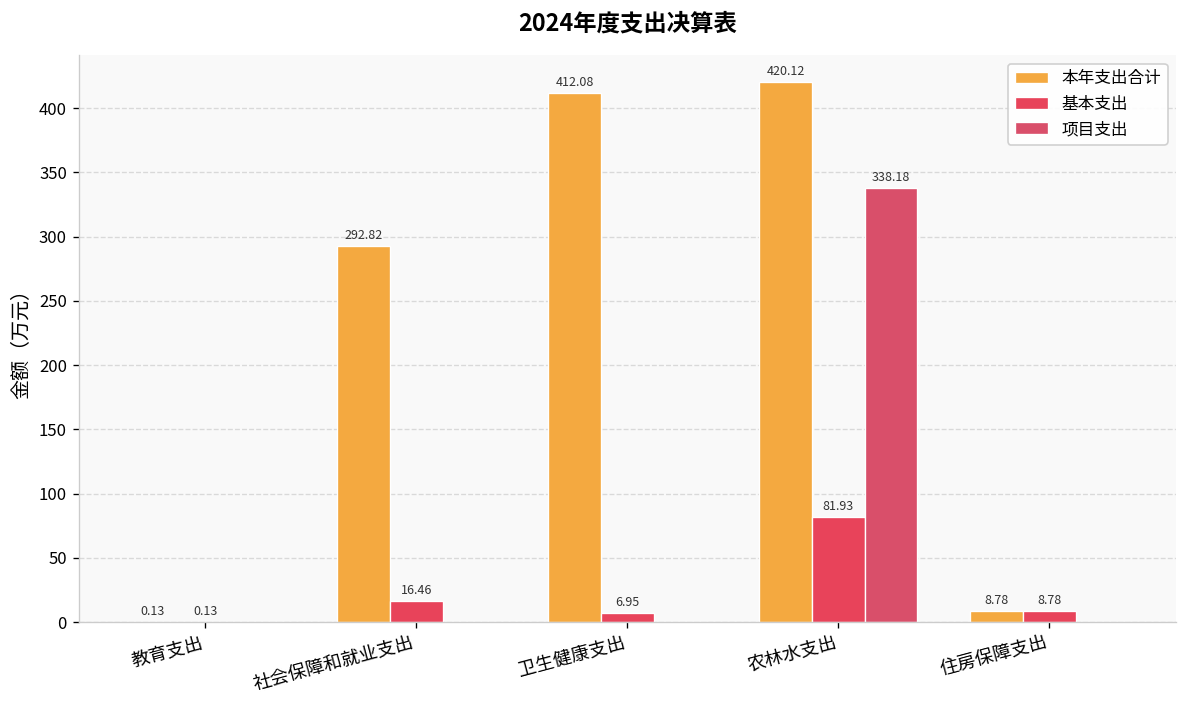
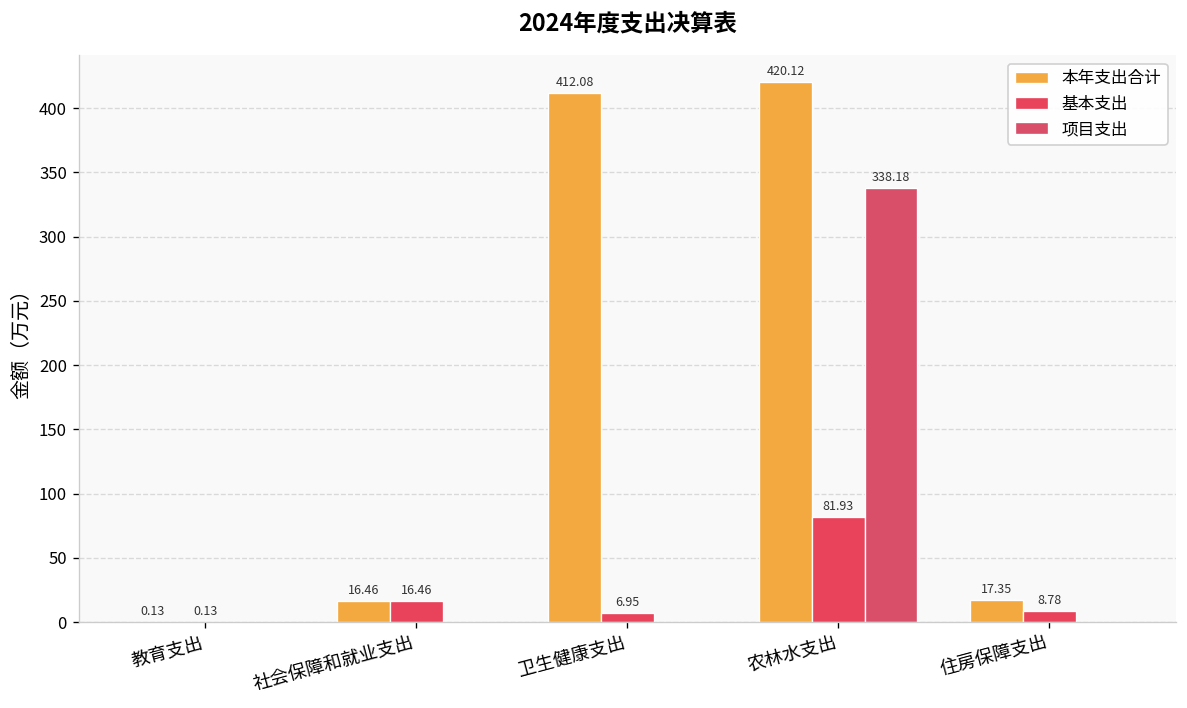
本年支出合计, 社会保障和就业支出: 292.82 -> 16.46
本年支出合计, 住房保障支出: 8.78 -> 17.35
